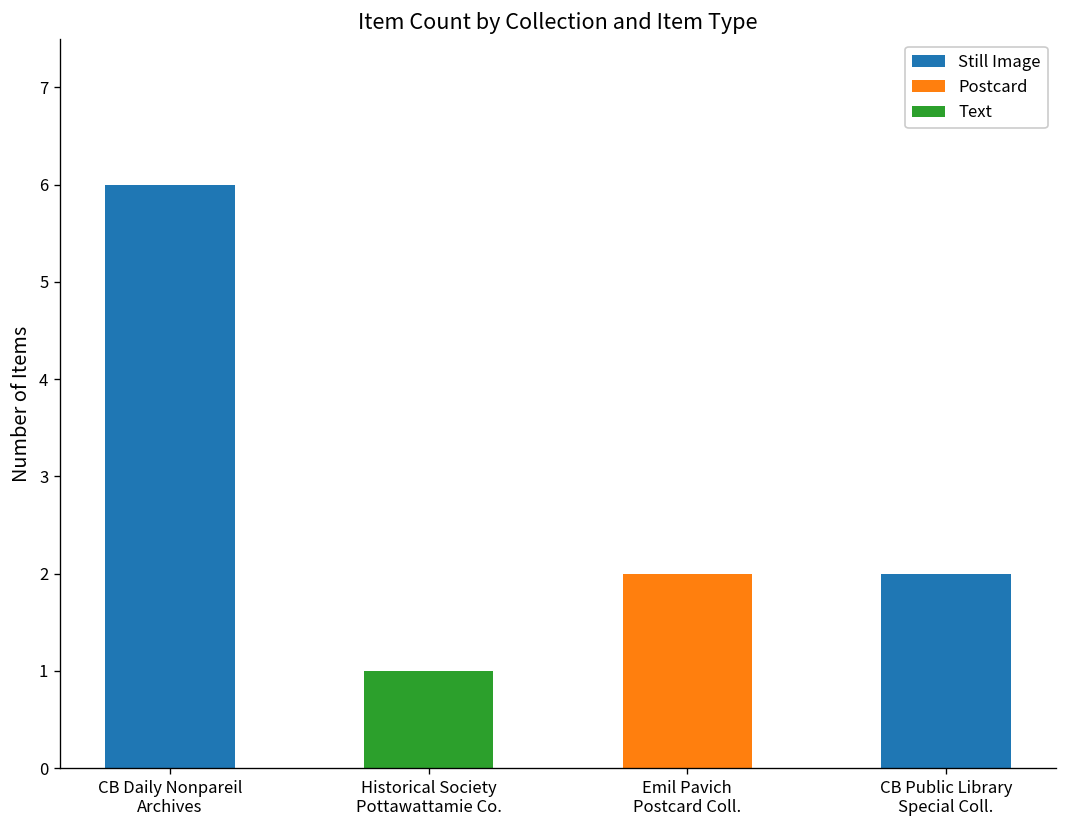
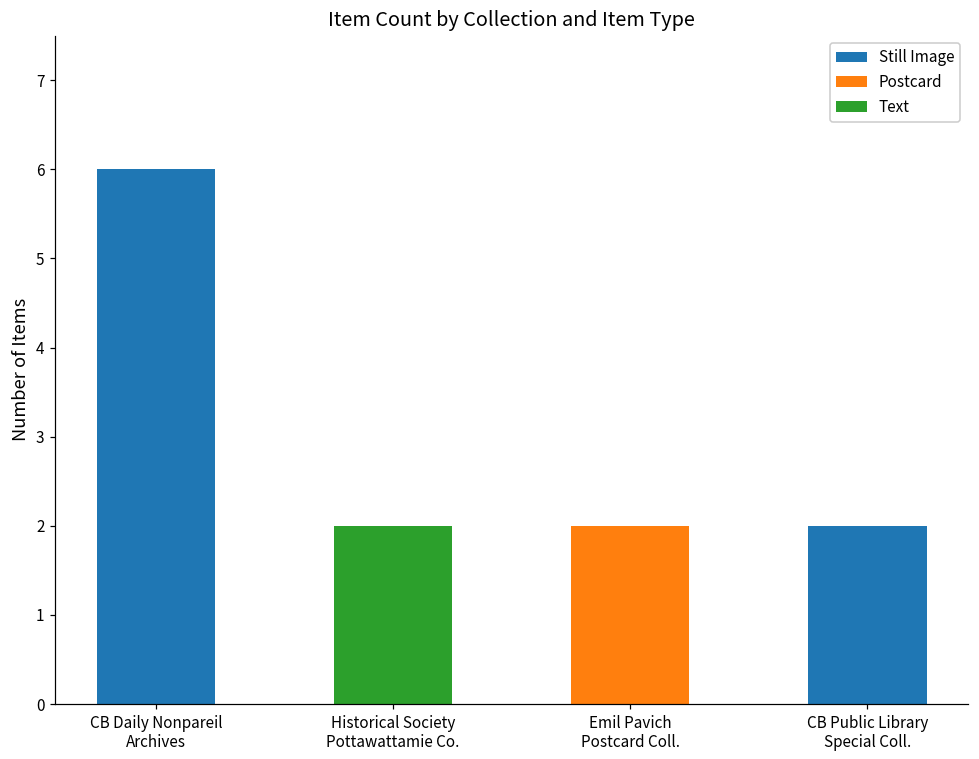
Text, Historical Society Pottawattamie Co.: 1 -> 2
